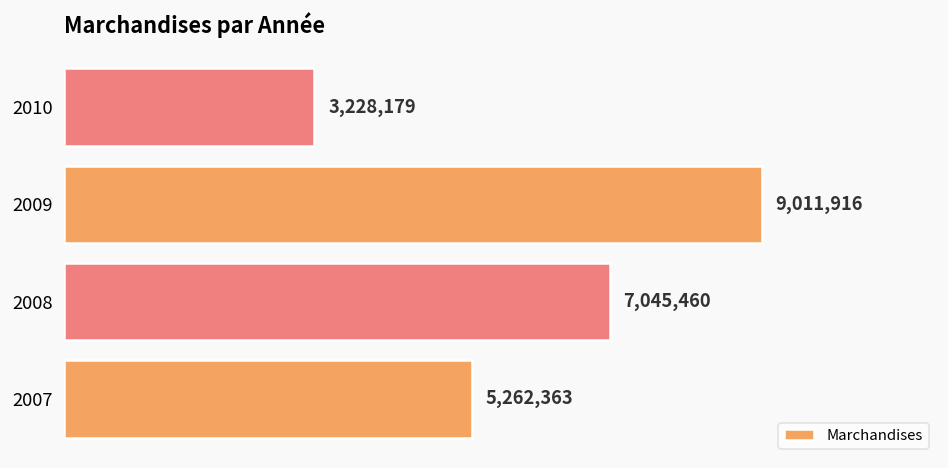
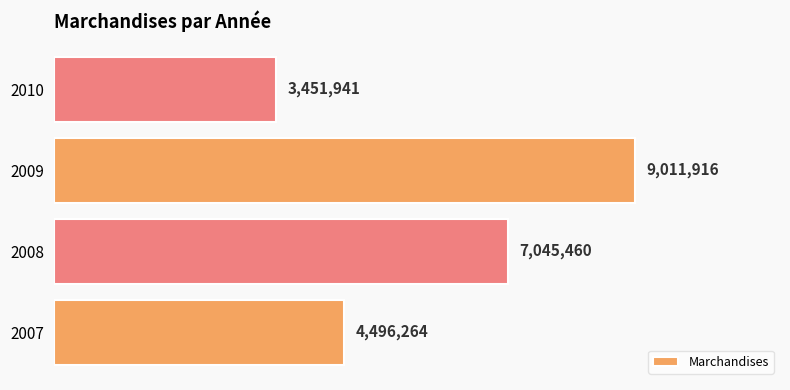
2010: 3,228,179 -> 3,451,941
2007: 5,262,363 -> 4,496,264
